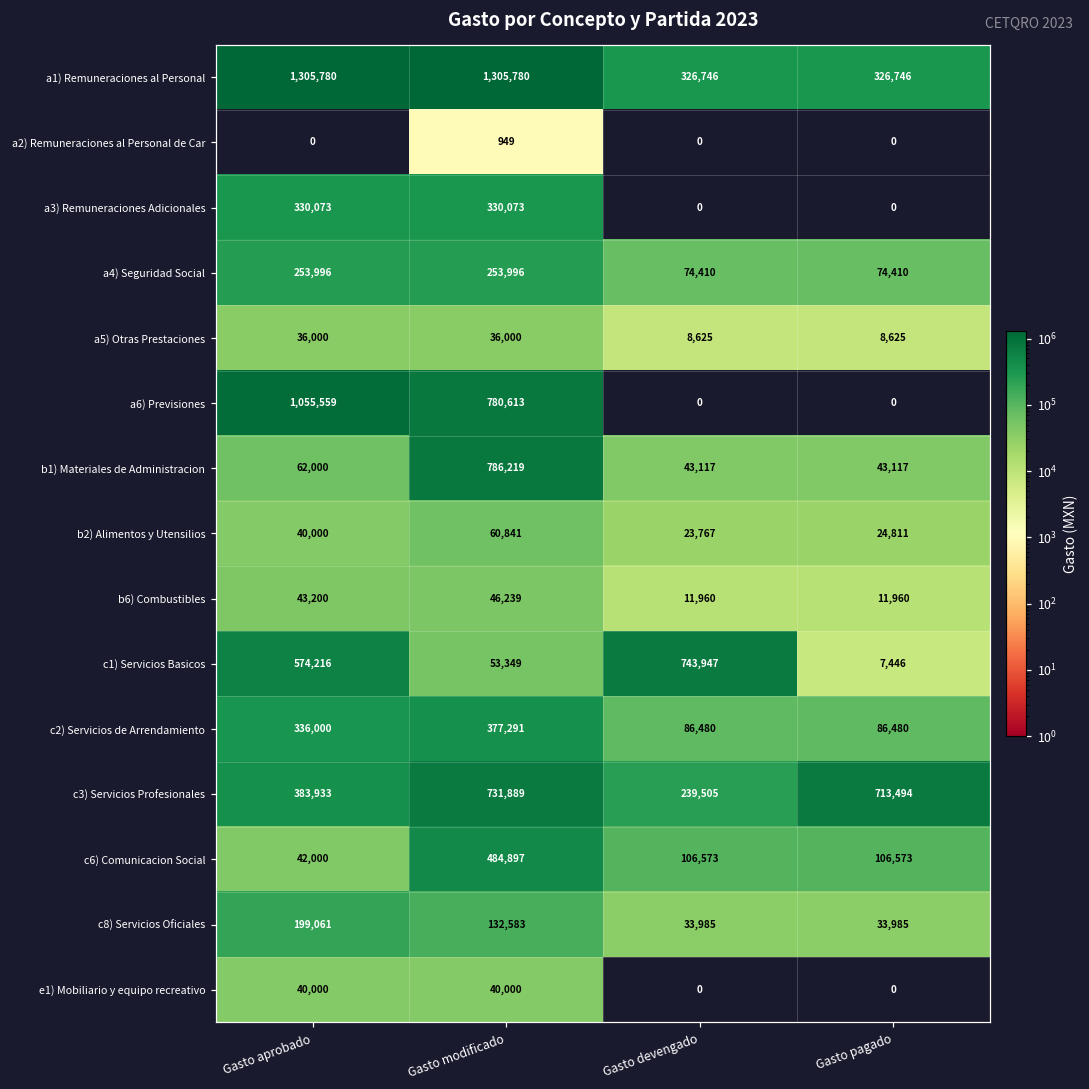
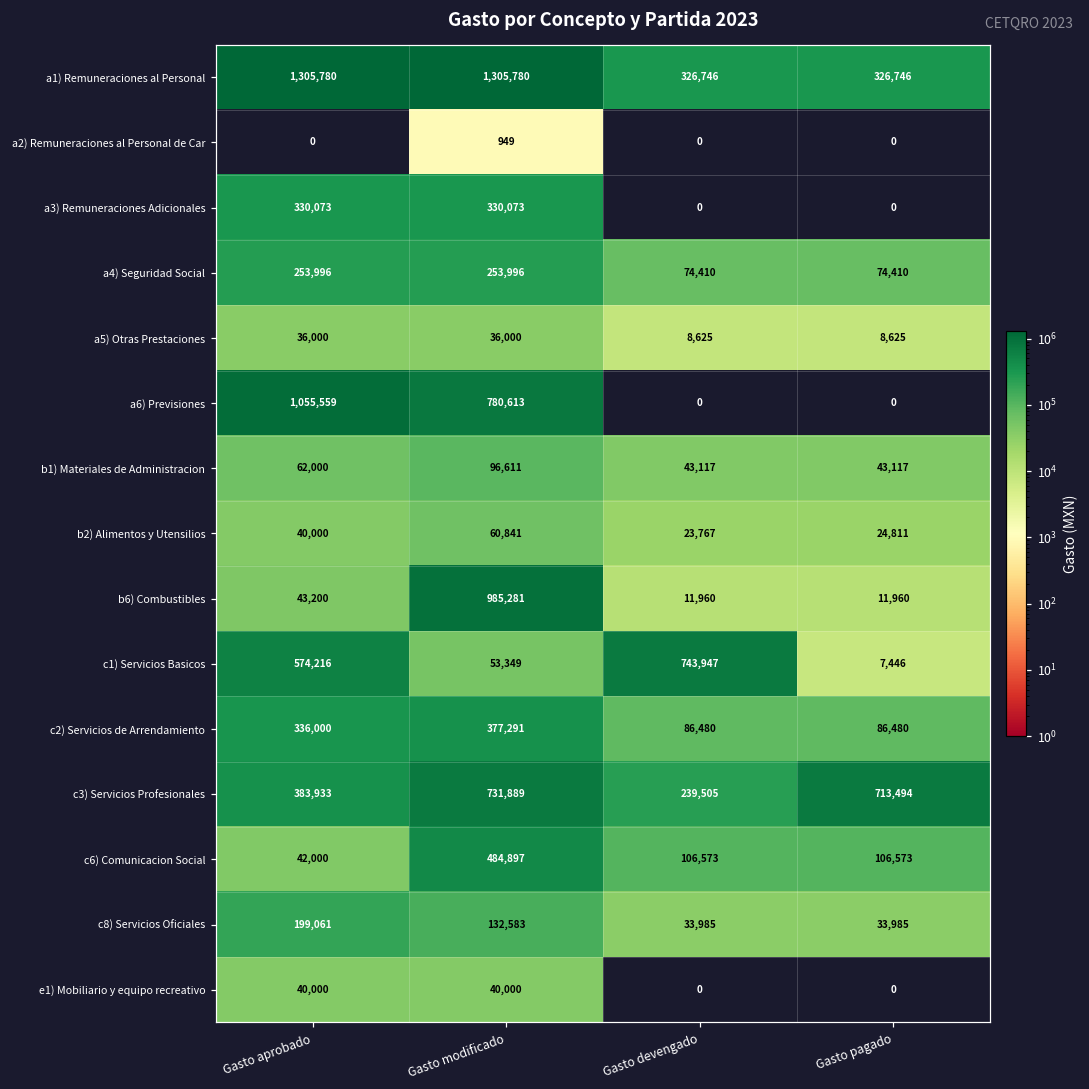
b1) Materiales de Administracion, Gasto modificado: 786,219 -> 96,611
b6) Combustibles, Gasto modificado: 46,239 -> 985,281
